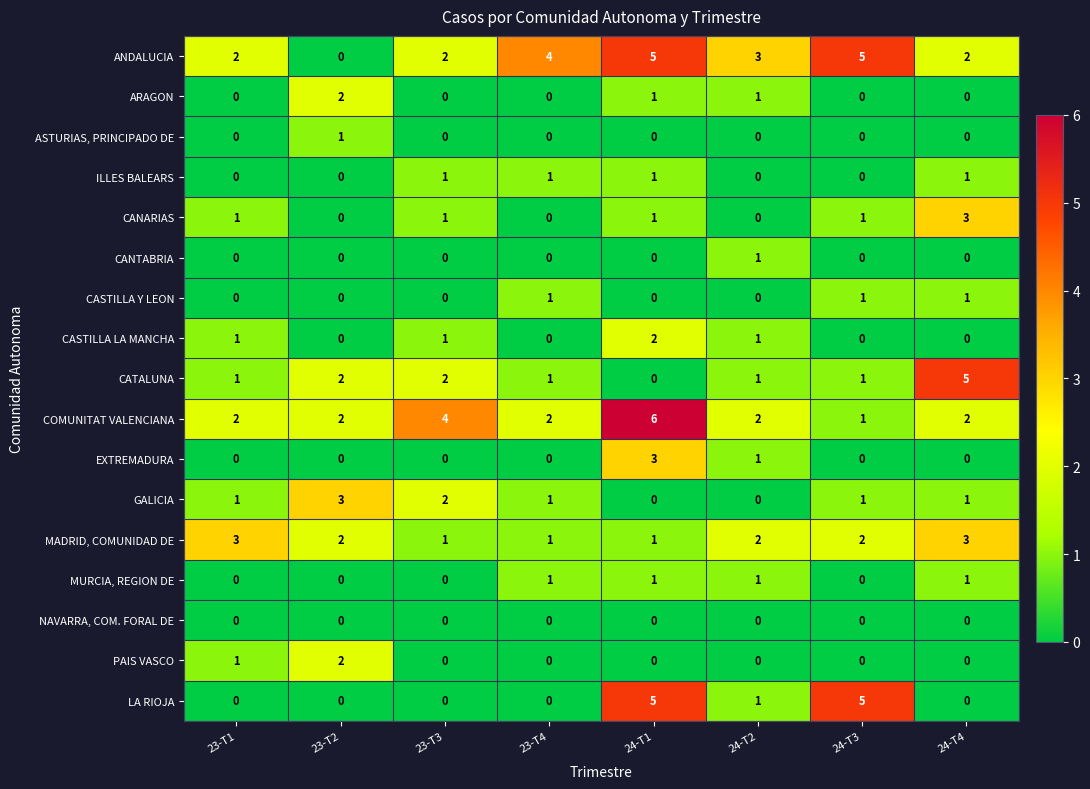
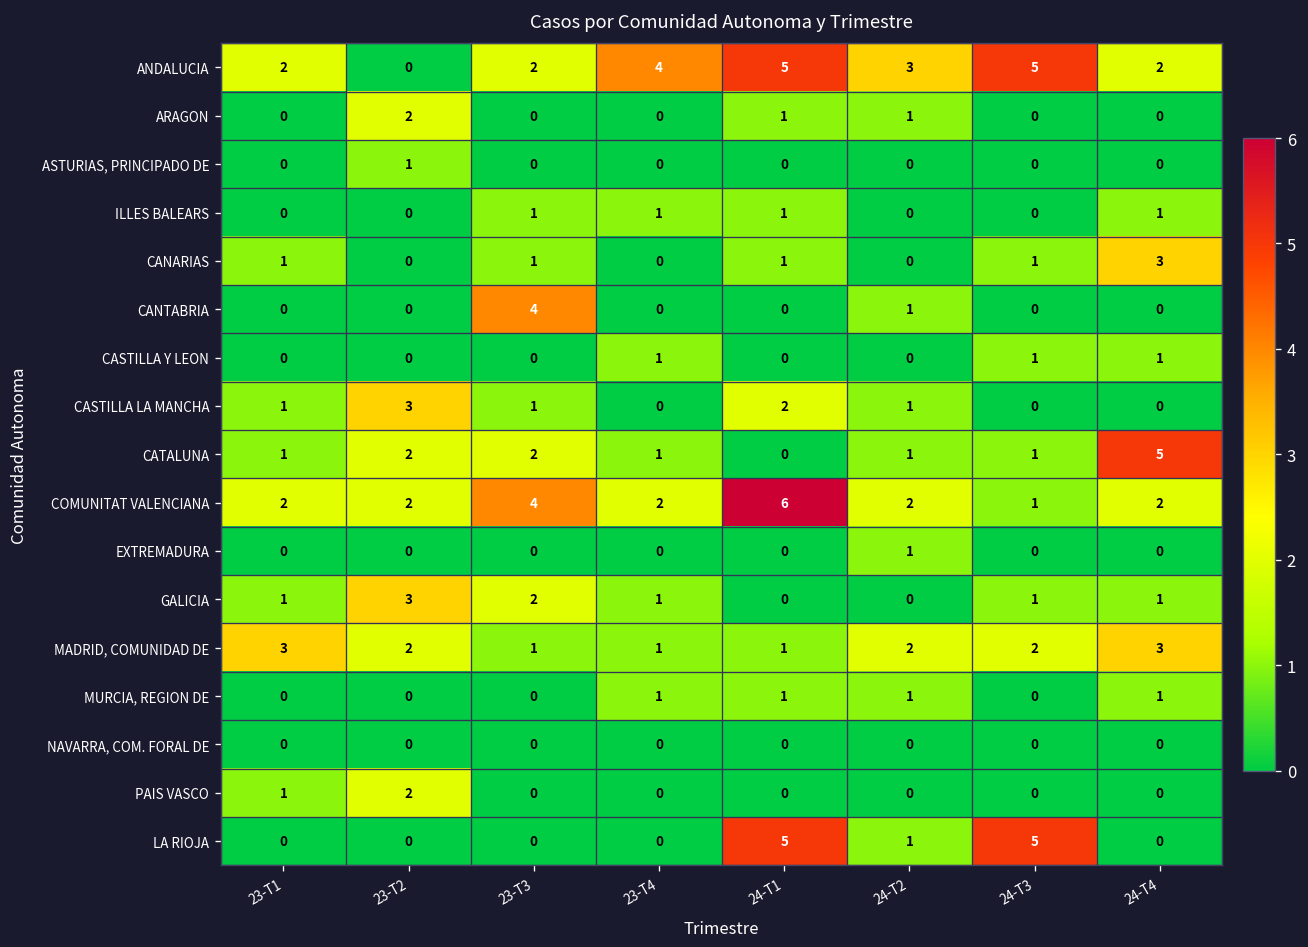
CANTABRIA, 23-T3: 0 -> 4
CASTILLA LA MANCHA, 23-T2: 0 -> 3
EXTREMADURA, 24-T1: 3 -> 0
